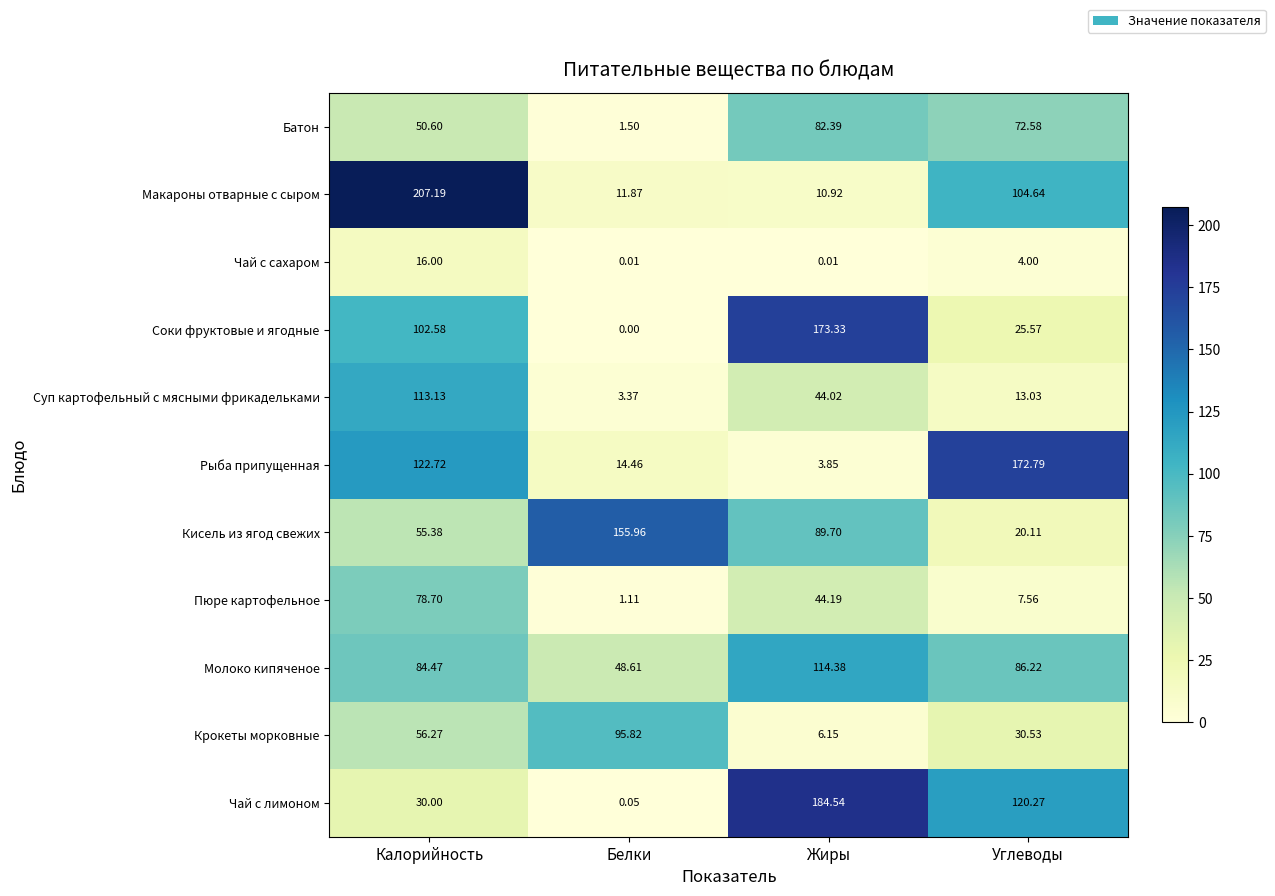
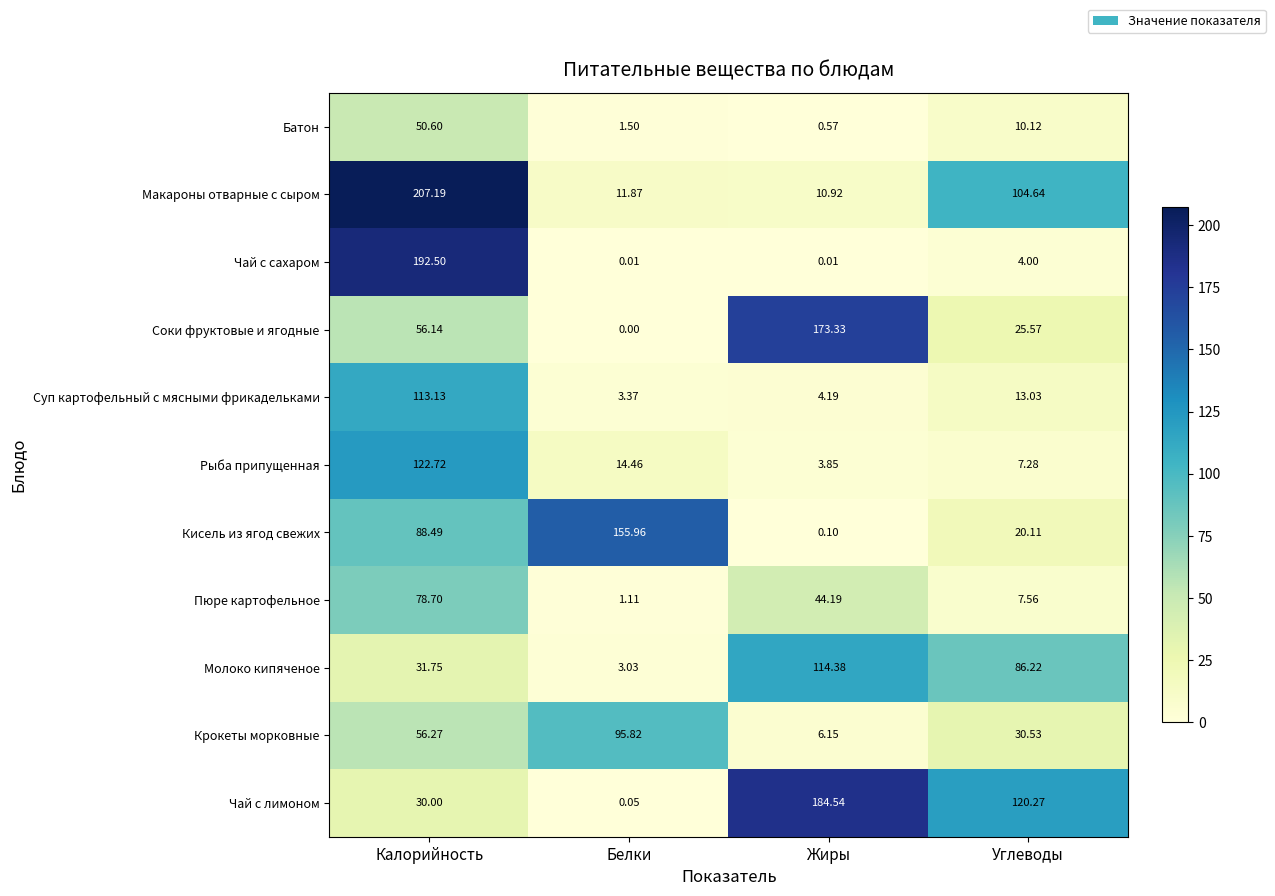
Батон, Жиры: 82.39 -> 0.57
Батон, Углеводы: 72.58 -> 10.12
Чай с сахаром, Калорийность: 16.00 -> 192.50
Соки фруктовые и ягодные, Калорийность: 102.58 -> 56.14
Суп картофельный с мясными фрикадельками, Жиры: 44.02 -> 4.19
Рыба припущенная, Углеводы: 172.79 -> 7.28
Кисель из ягод свежих, Калорийность: 55.38 -> 88.49
Кисель из ягод свежих, Жиры: 89.70 -> 0.10
Молоко кипяченое, Калорийность: 84.47 -> 31.75
Молоко кипяченое, Белки: 48.61 -> 3.03
